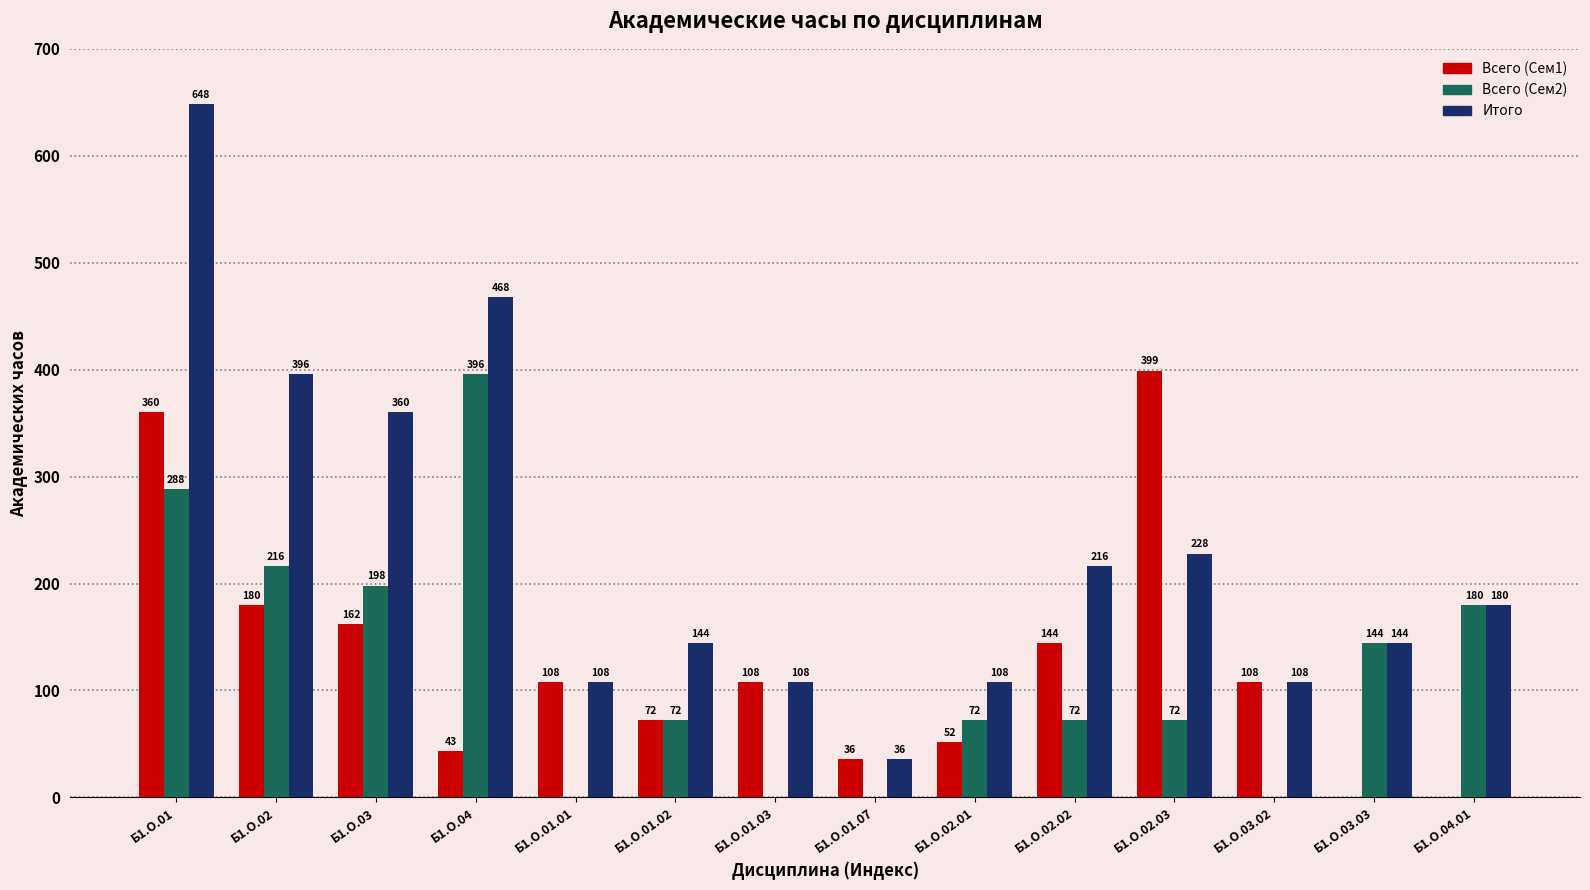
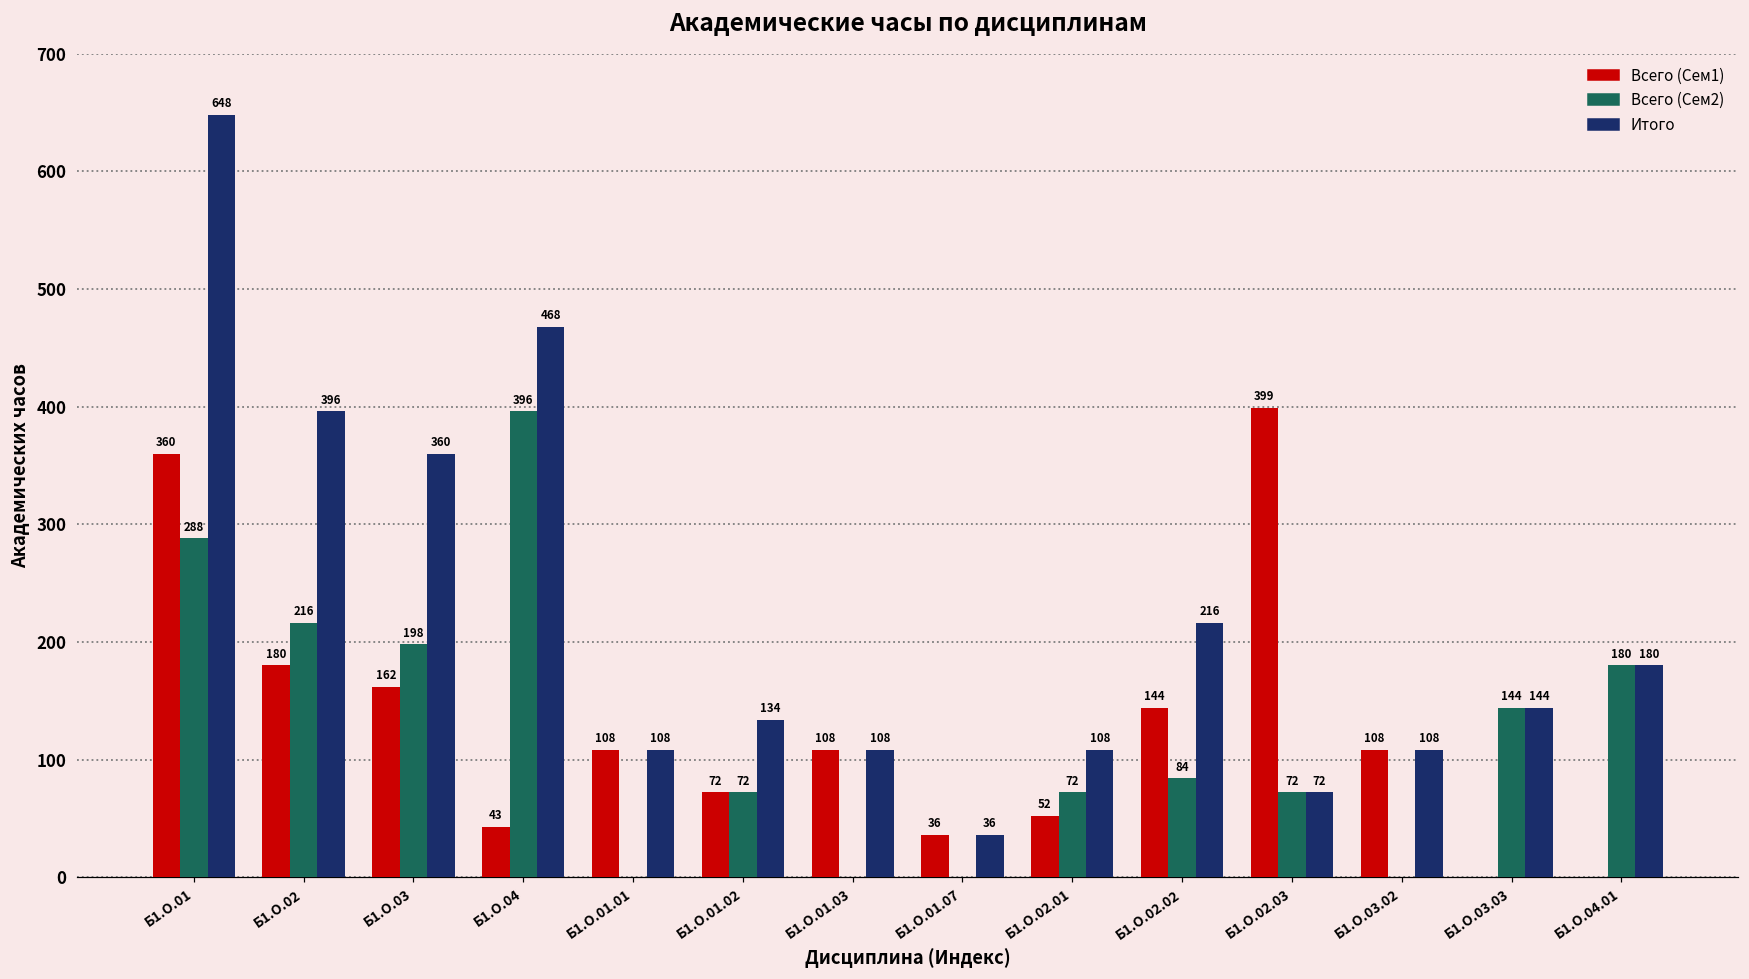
Итого, Б1.О.01.02: 144 -> 134
Всего (Сем2), Б1.О.02.02: 72 -> 84
Итого, Б1.О.02.03: 228 -> 72
